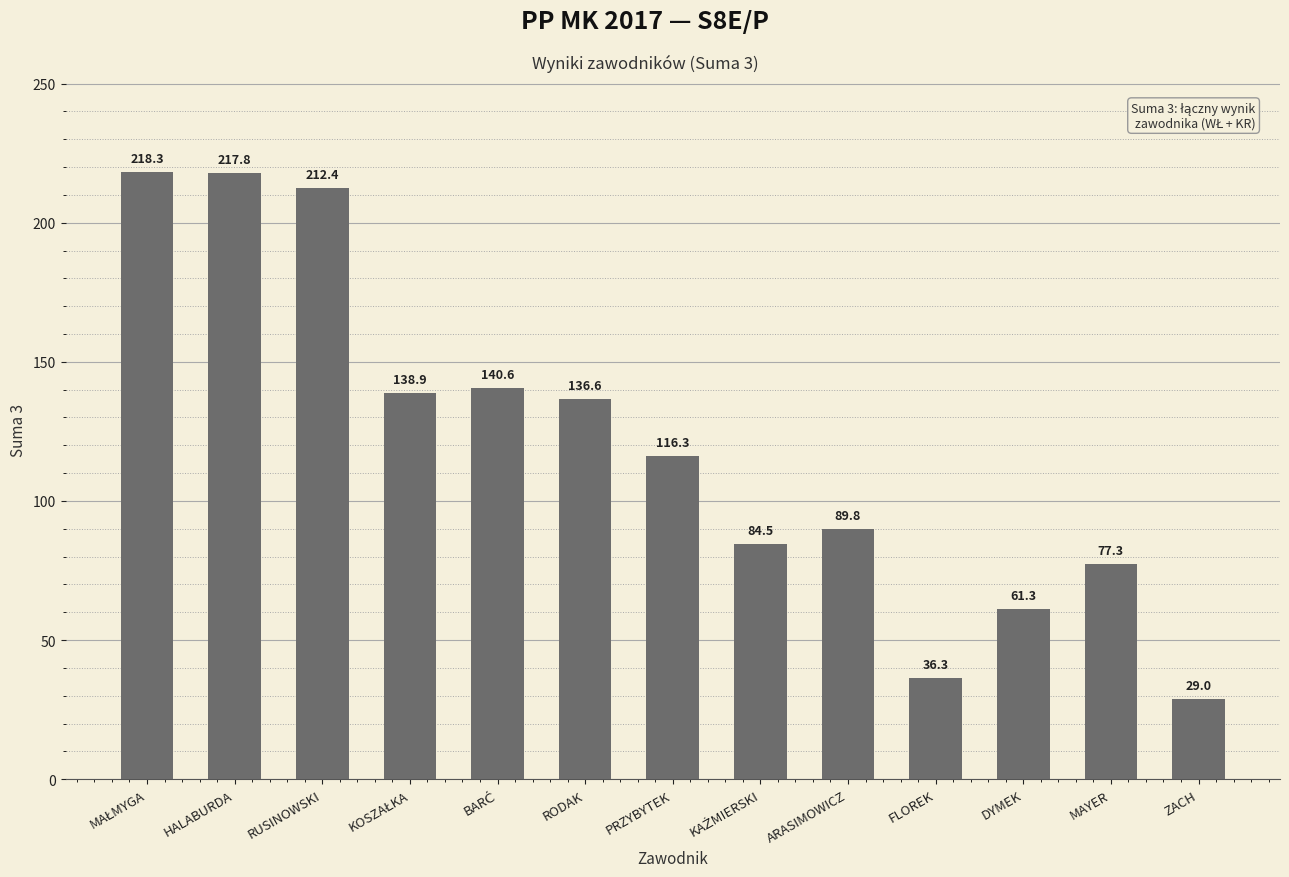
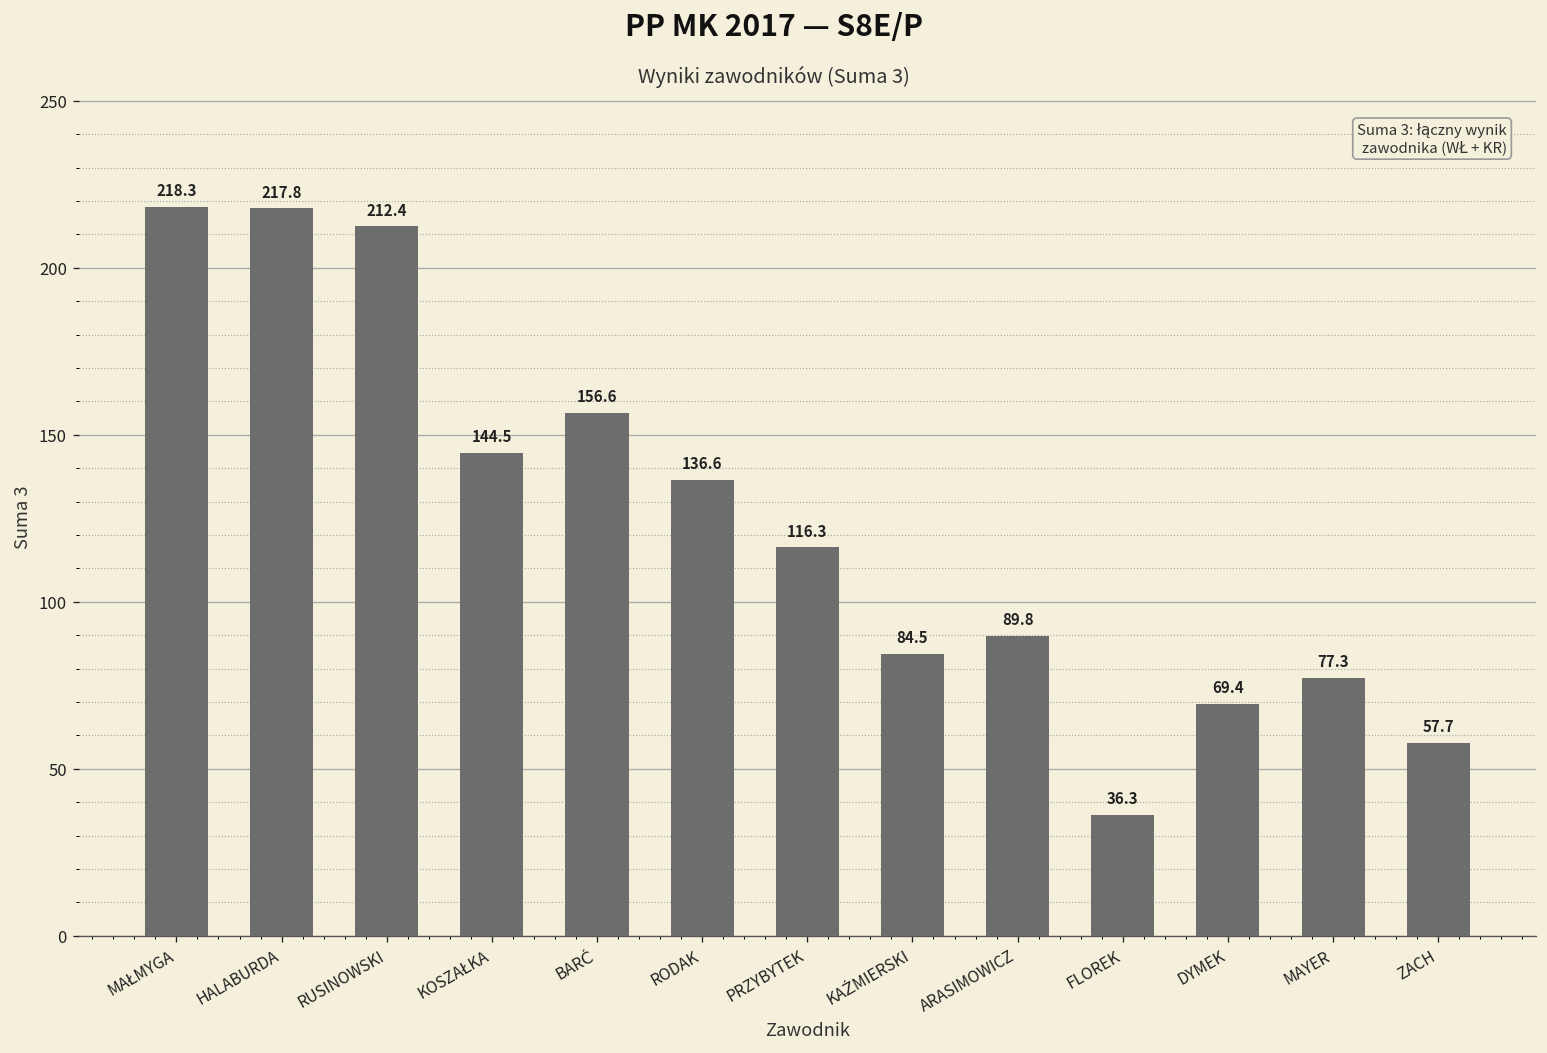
KOSZAŁKA: 138.9 -> 144.5
BARĆ: 140.6 -> 156.6
DYMEK: 61.3 -> 69.4
ZACH: 29.0 -> 57.7
